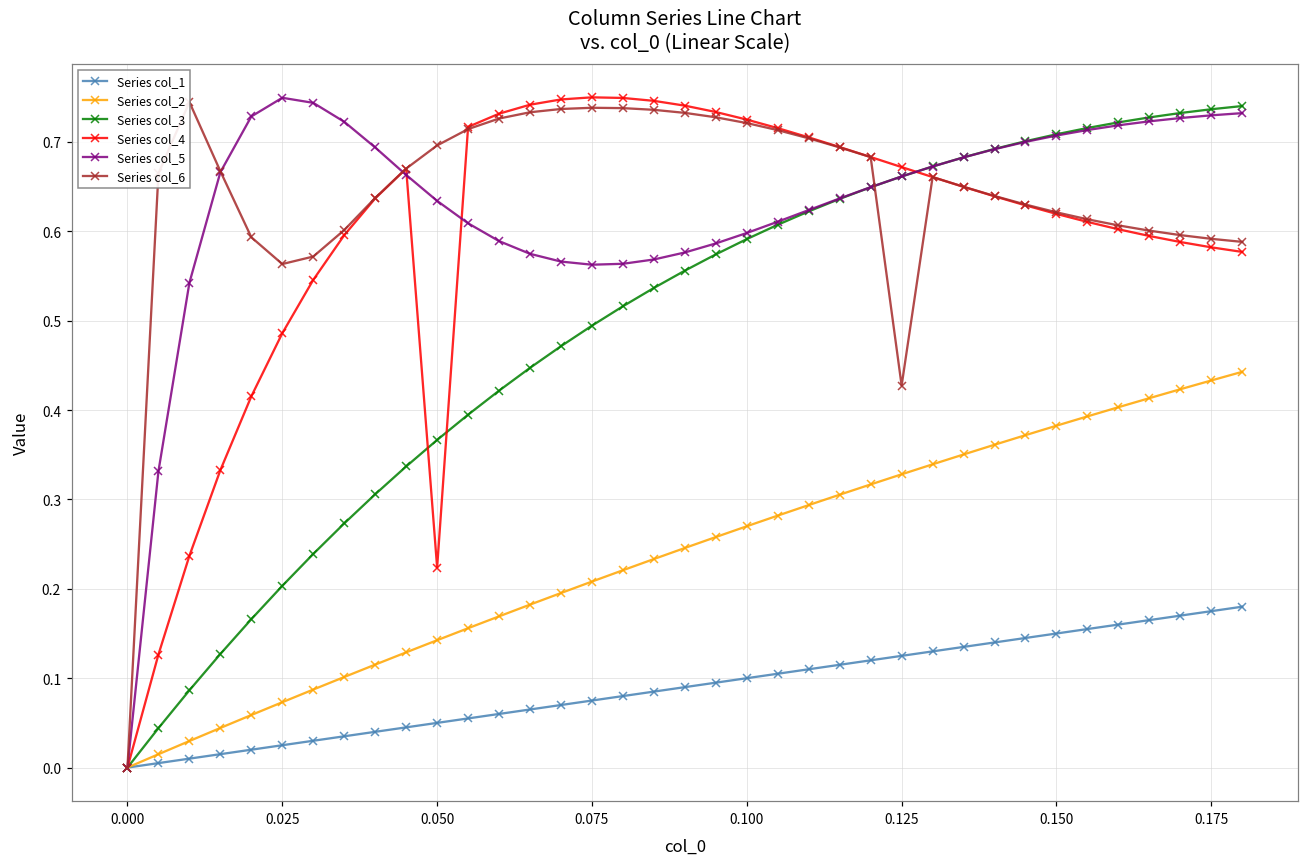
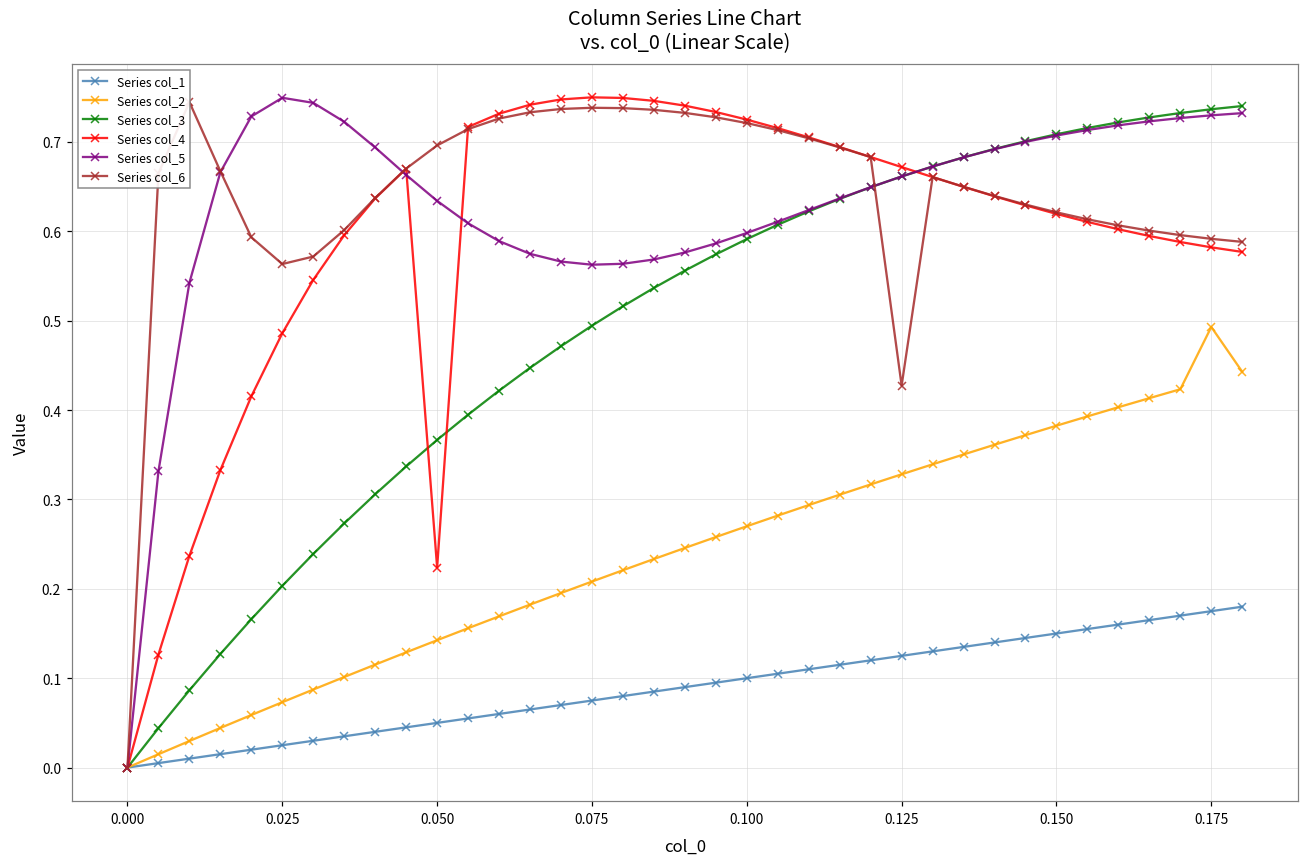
Series col_2, 0.175: 0.43 -> 0.49
